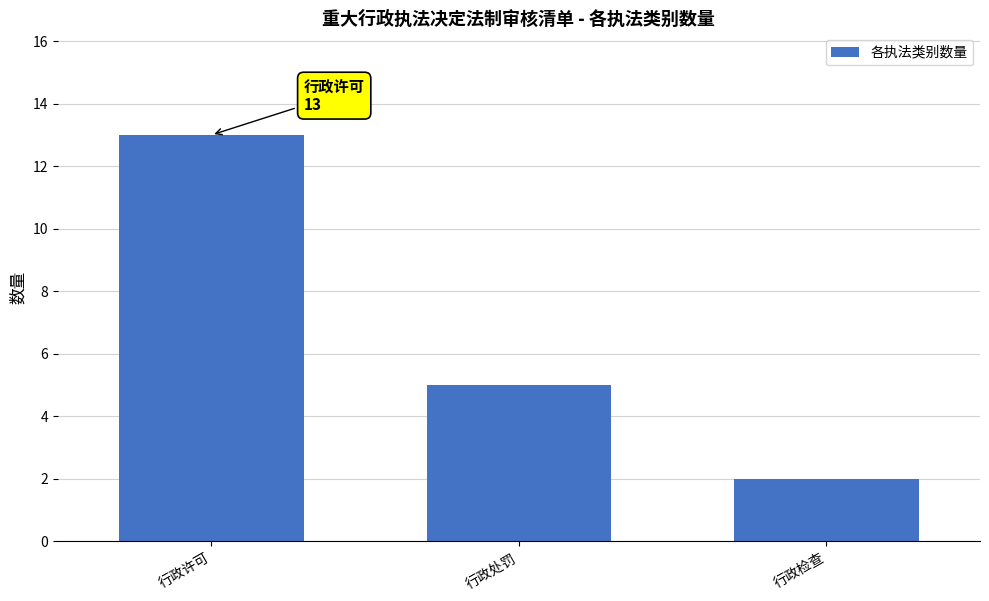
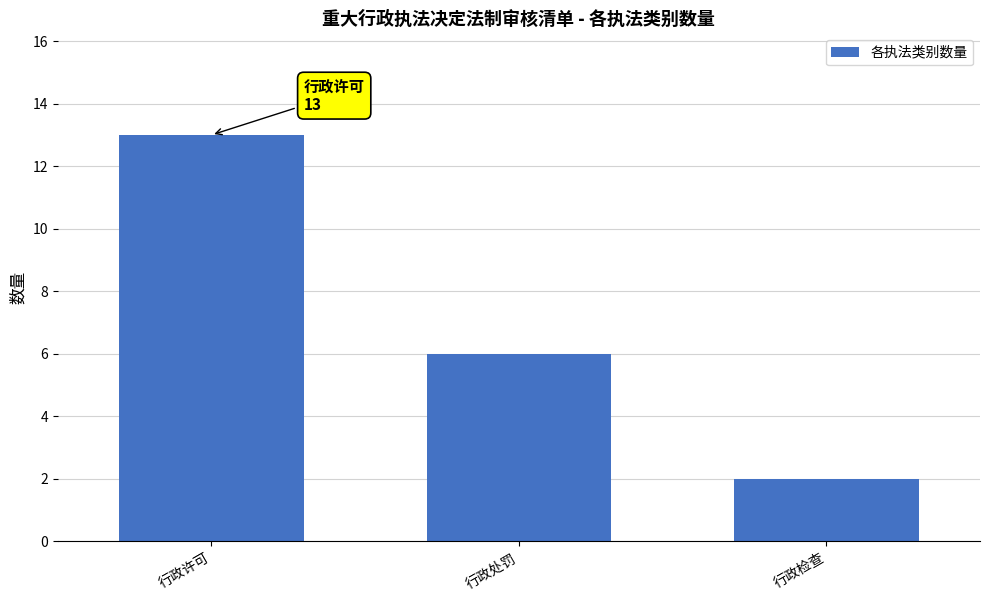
行政处罚: 5 -> 6
